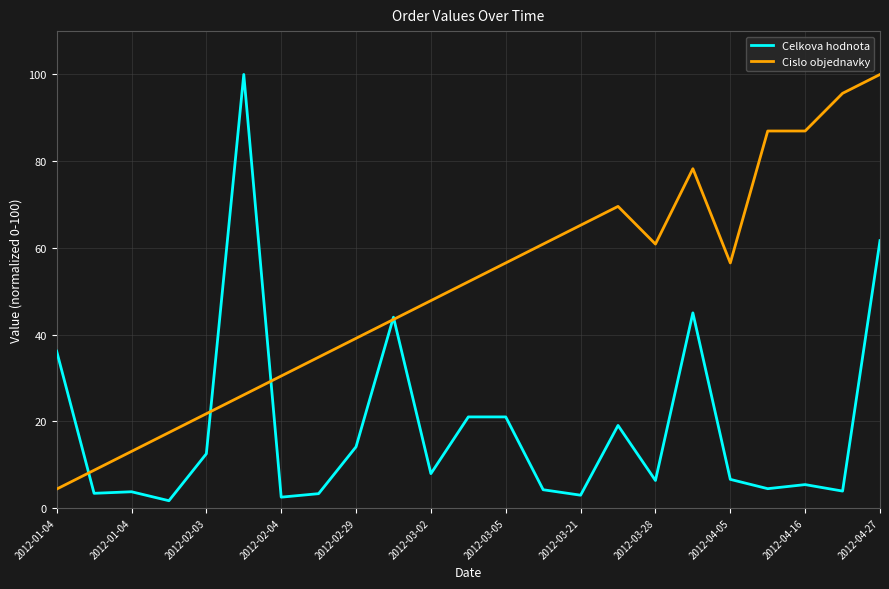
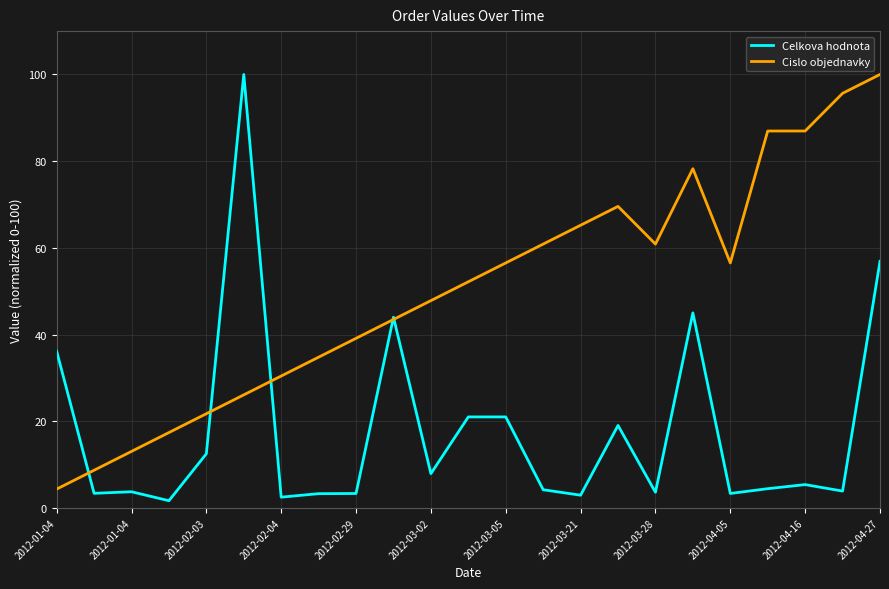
Celkova hodnota, 2012-02-29: 14 -> 3
Celkova hodnota, 2012-03-28: 6 -> 4
Celkova hodnota, 2012-04-05: 7 -> 3
Celkova hodnota, 2012-04-27: 62 -> 57
